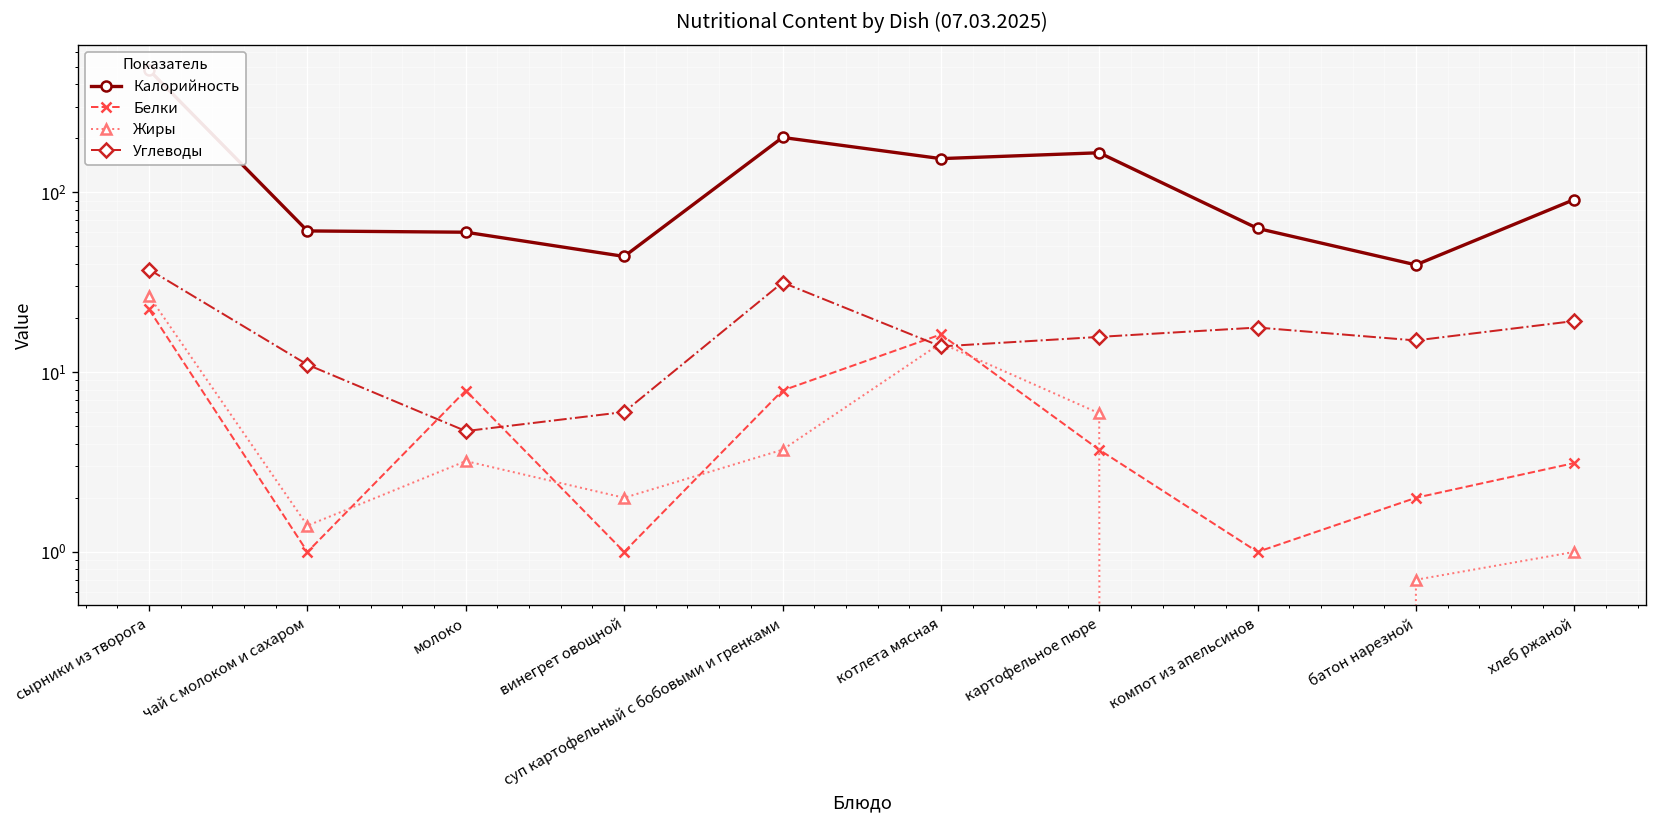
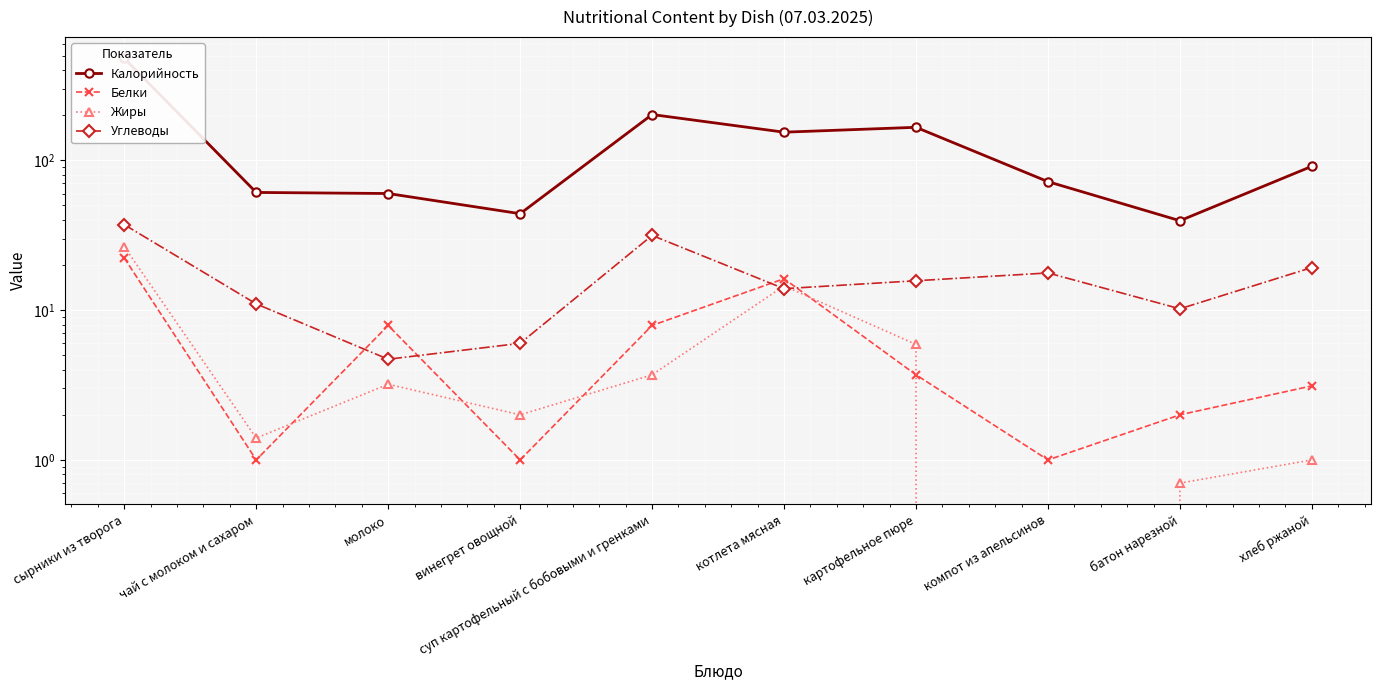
Калорийность, компот из апельсинов: 63 -> 70
Углеводы, батон нарезной: 15 -> 10
